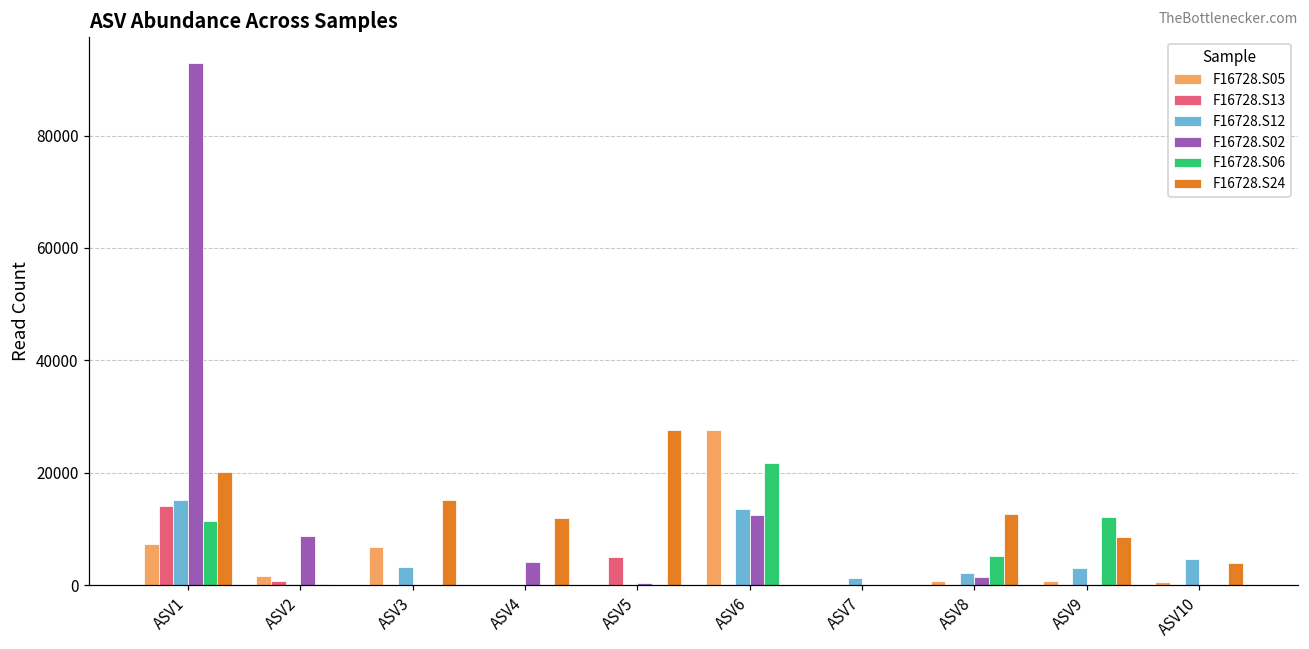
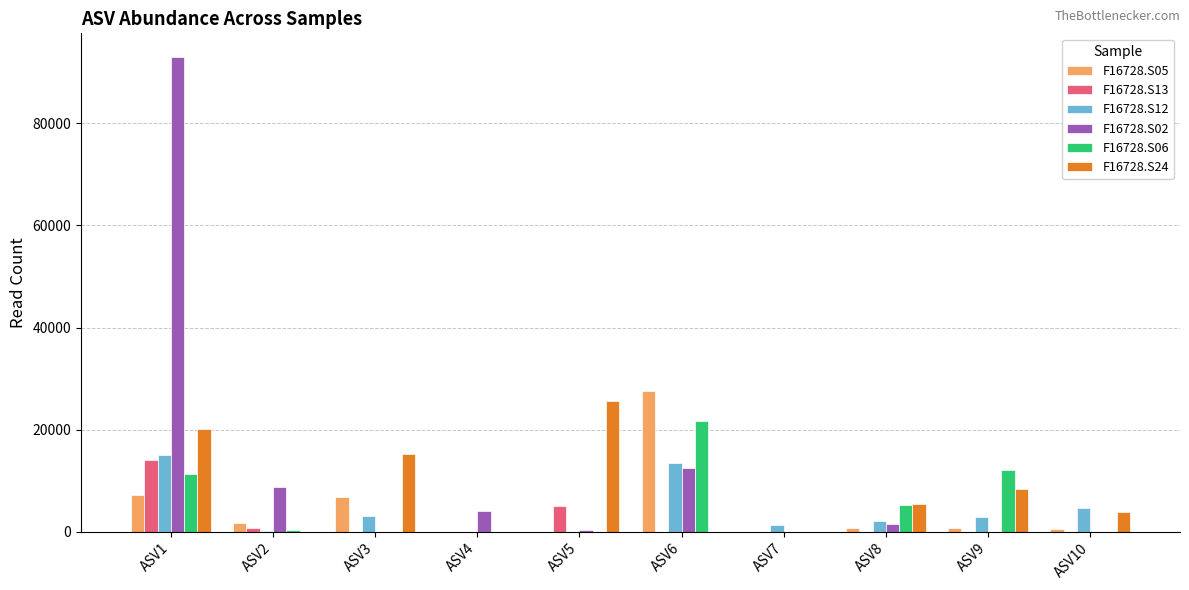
F16728.S24, ASV4: 12000 -> 0
F16728.S24, ASV5: 28000 -> 26000
F16728.S24, ASV8: 13000 -> 6000
